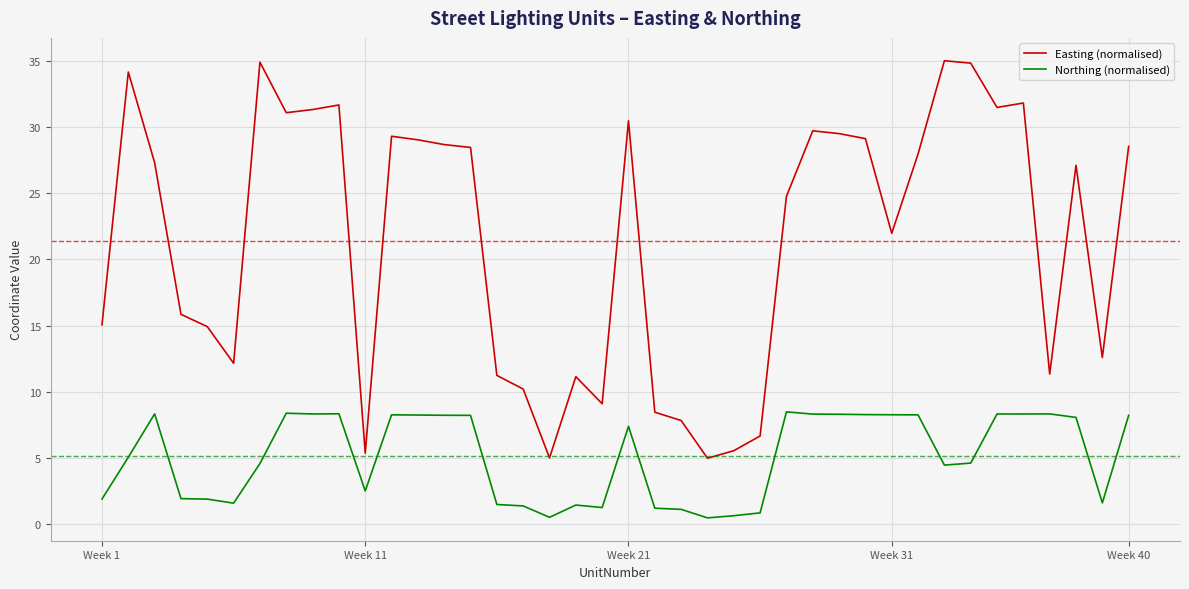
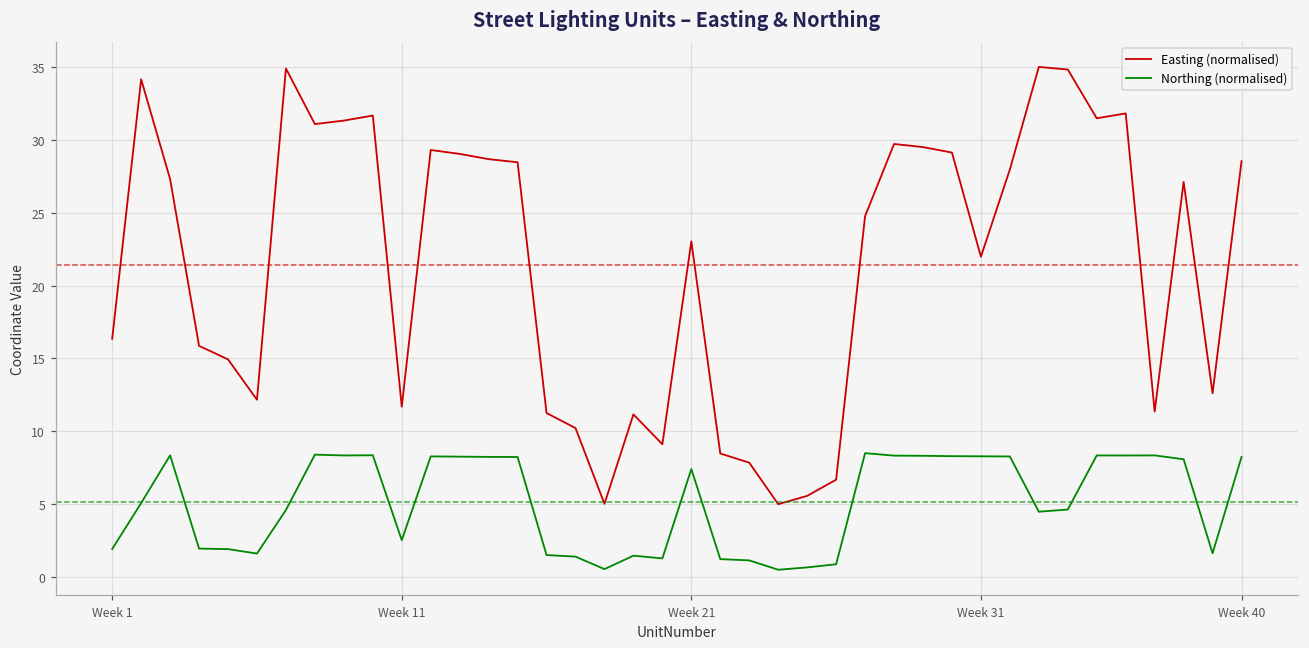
Easting (normalised), Week 1: 15.1 -> 16.3
Easting (normalised), Week 11: 5.4 -> 11.7
Easting (normalised), Week 21: 30.5 -> 23.0
